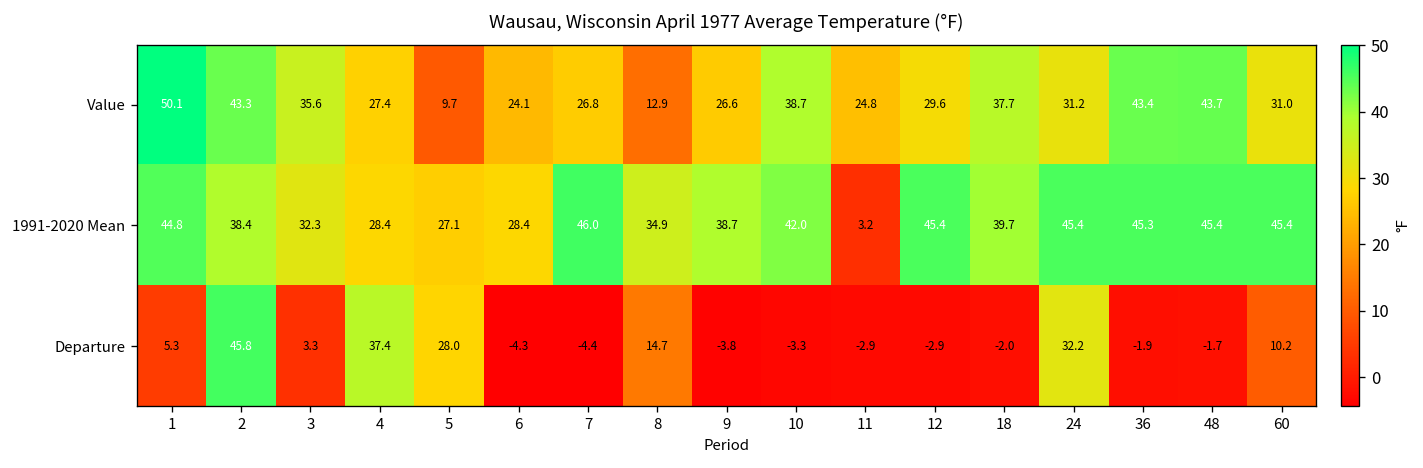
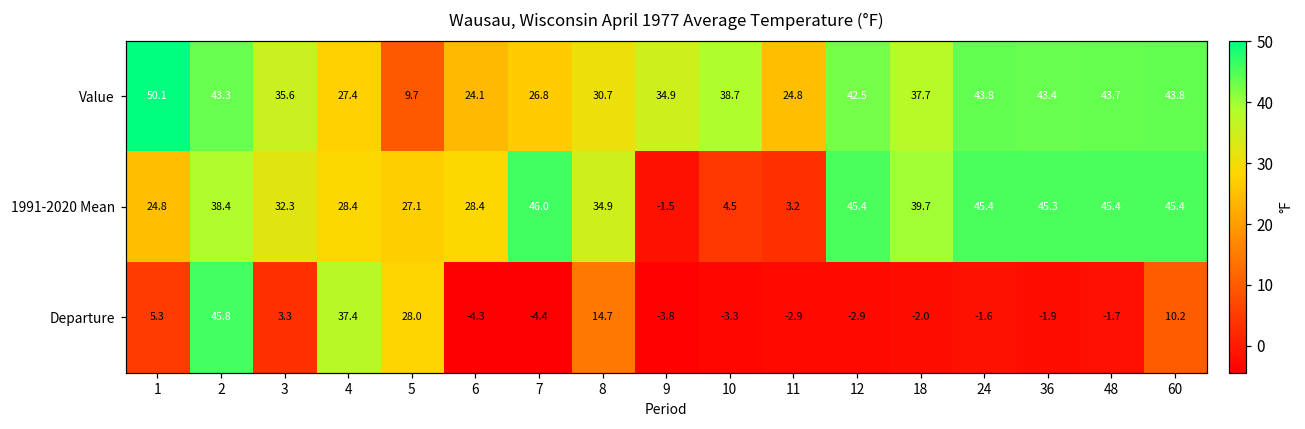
Value, 8: 12.9 -> 30.7
Value, 9: 26.6 -> 34.9
Value, 12: 29.6 -> 42.5
Value, 24: 31.2 -> 43.8
Value, 60: 31.0 -> 43.8
1991-2020 Mean, 1: 44.8 -> 24.8
1991-2020 Mean, 9: 38.7 -> -1.5
1991-2020 Mean, 10: 42.0 -> 4.5
Departure, 24: 32.2 -> -1.6
